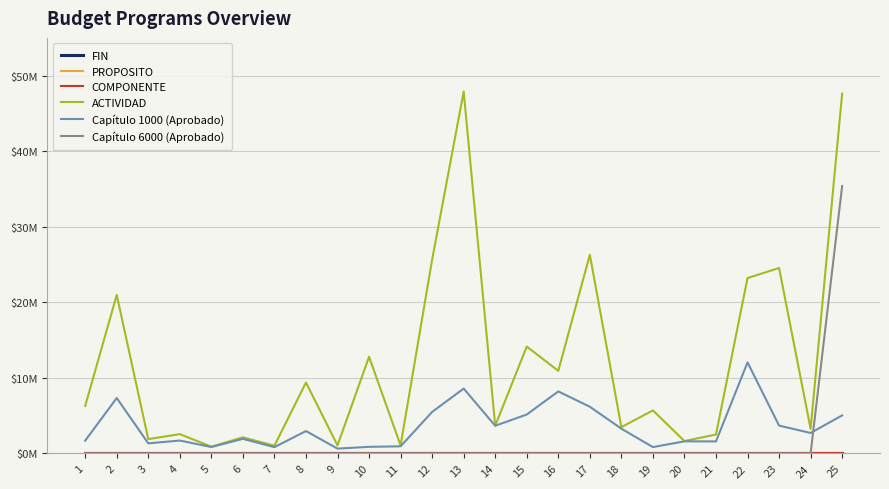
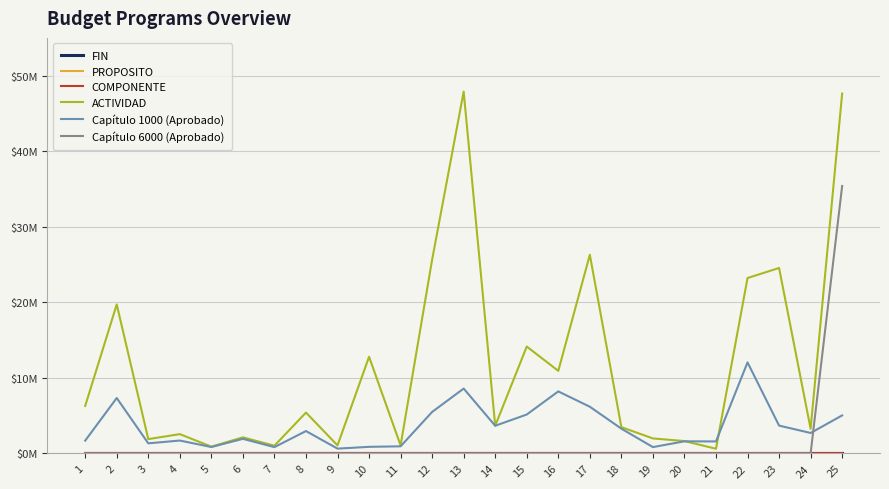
ACTIVIDAD, 2: $21000000 -> $20000000
ACTIVIDAD, 8: $9000000 -> $5000000
ACTIVIDAD, 19: $6000000 -> $2000000
ACTIVIDAD, 21: $2000000 -> $1000000
